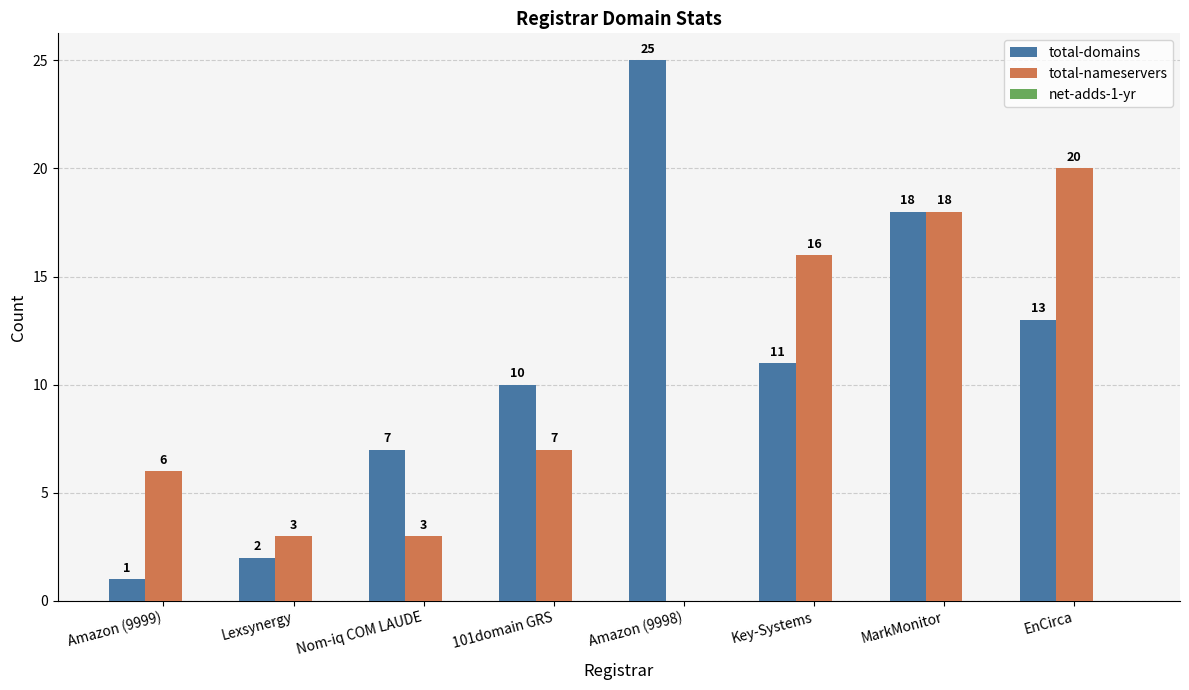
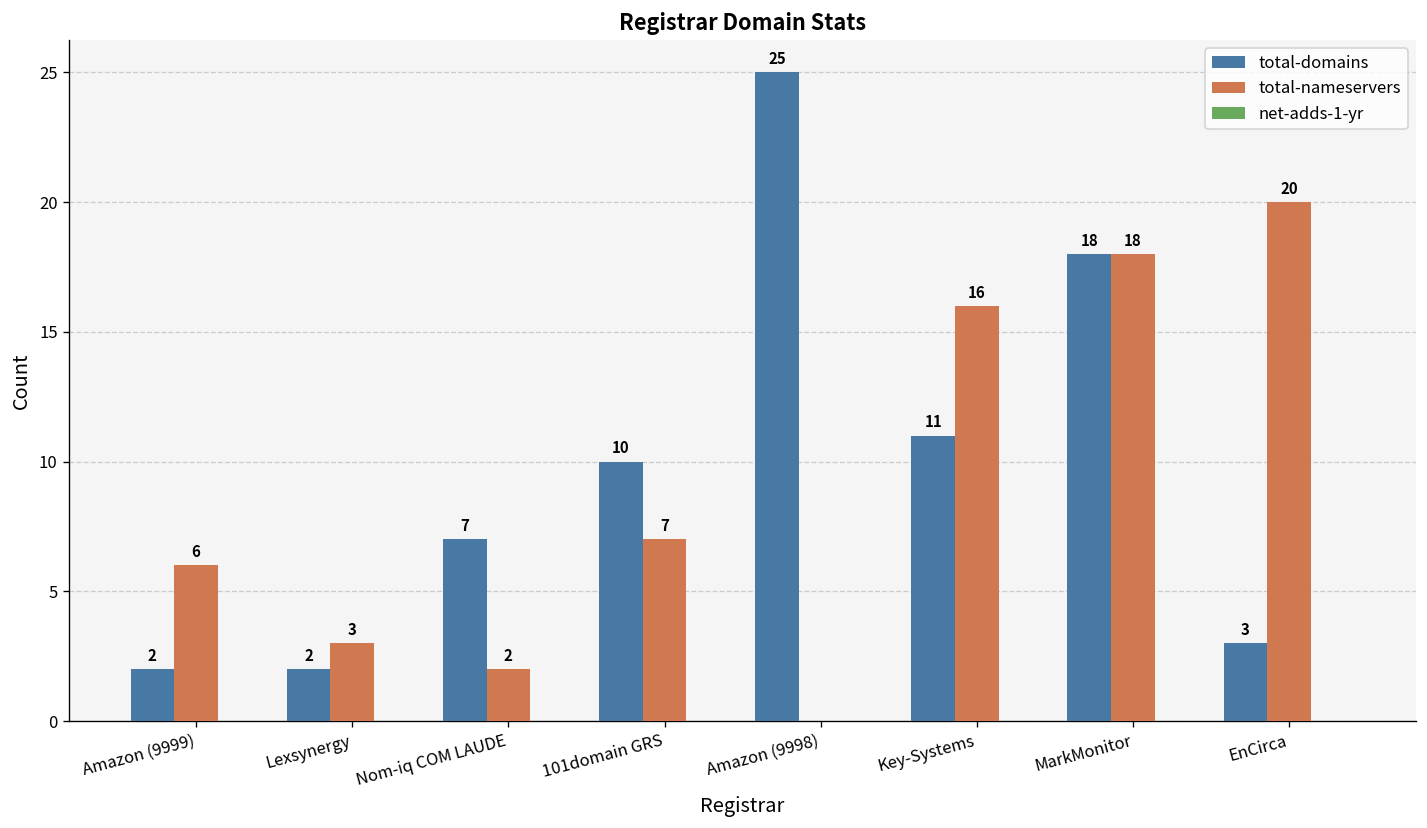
total-domains, Amazon (9999): 1 -> 2
total-nameservers, Nom-iq COM LAUDE: 3 -> 2
total-domains, EnCirca: 13 -> 3
